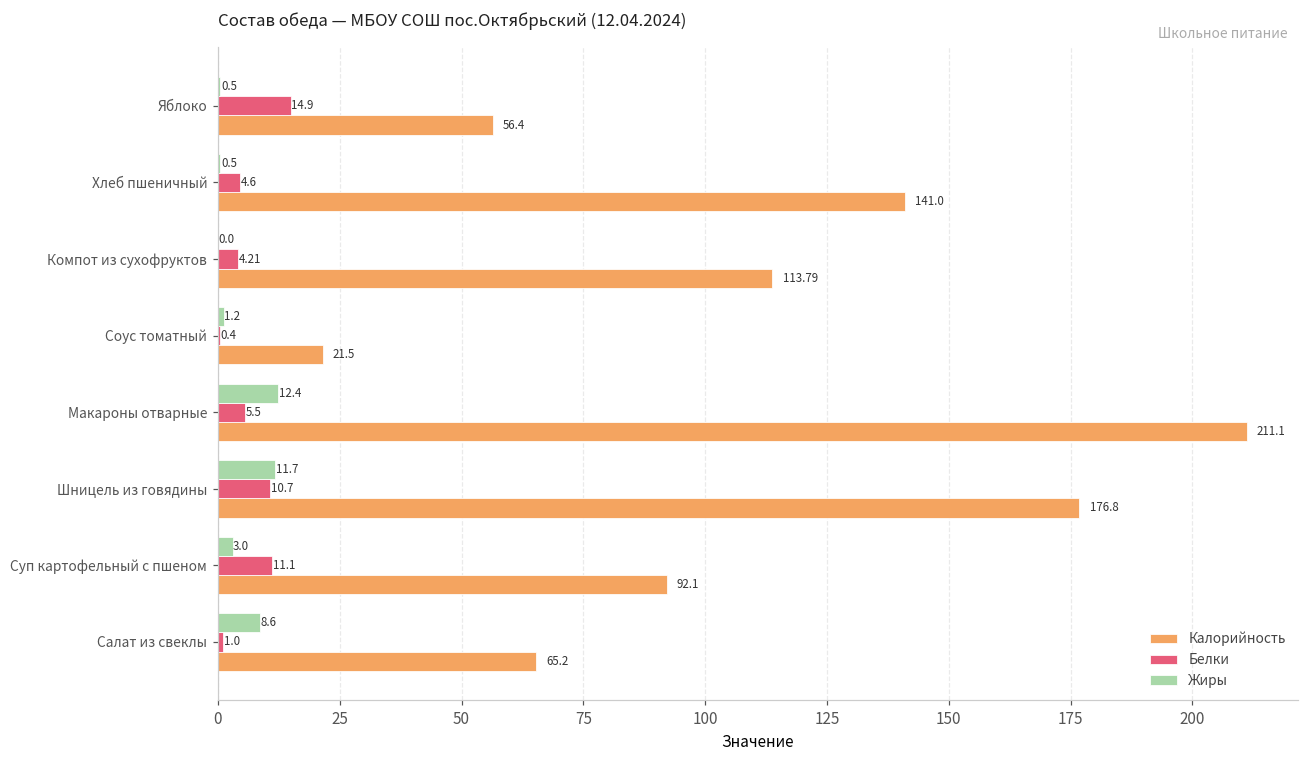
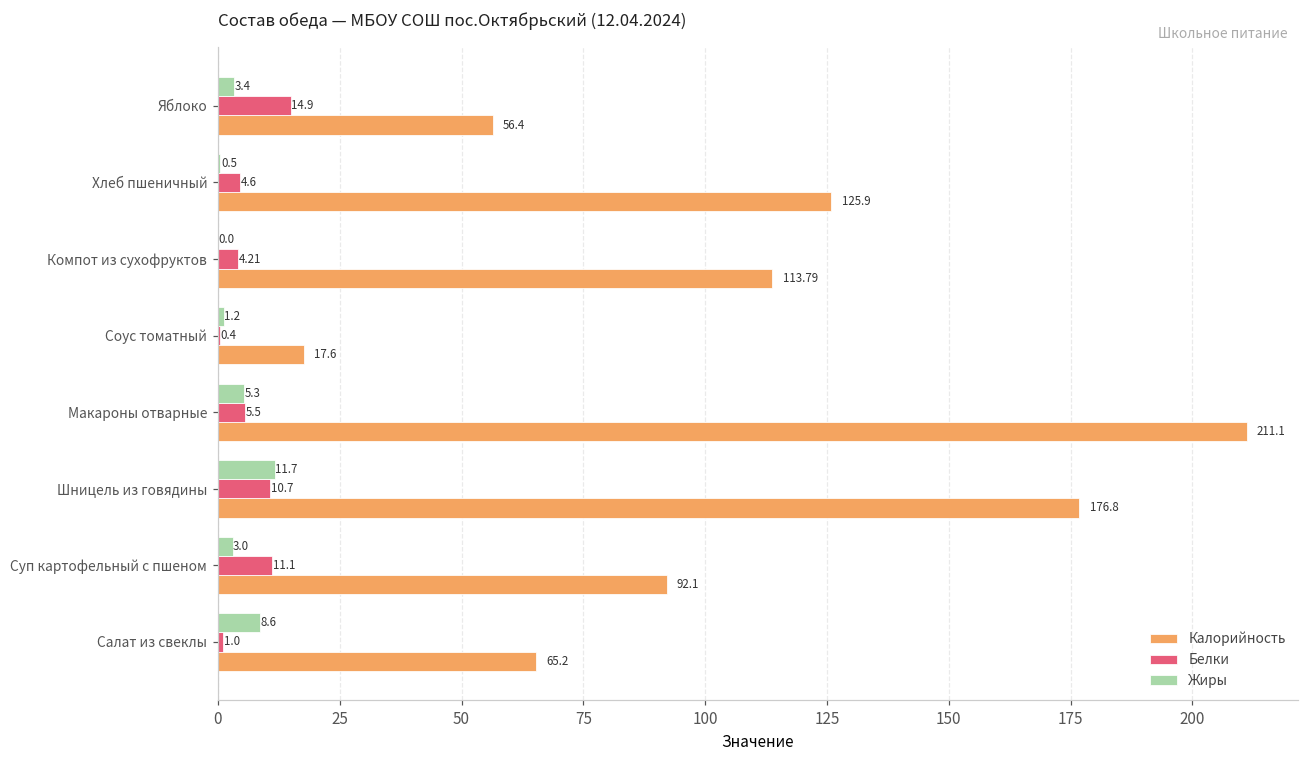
Жиры, Яблоко: 0.5 -> 3.4
Калорийность, Хлеб пшеничный: 141.0 -> 125.9
Калорийность, Соус томатный: 21.5 -> 17.6
Жиры, Макароны отварные: 12.4 -> 5.3
